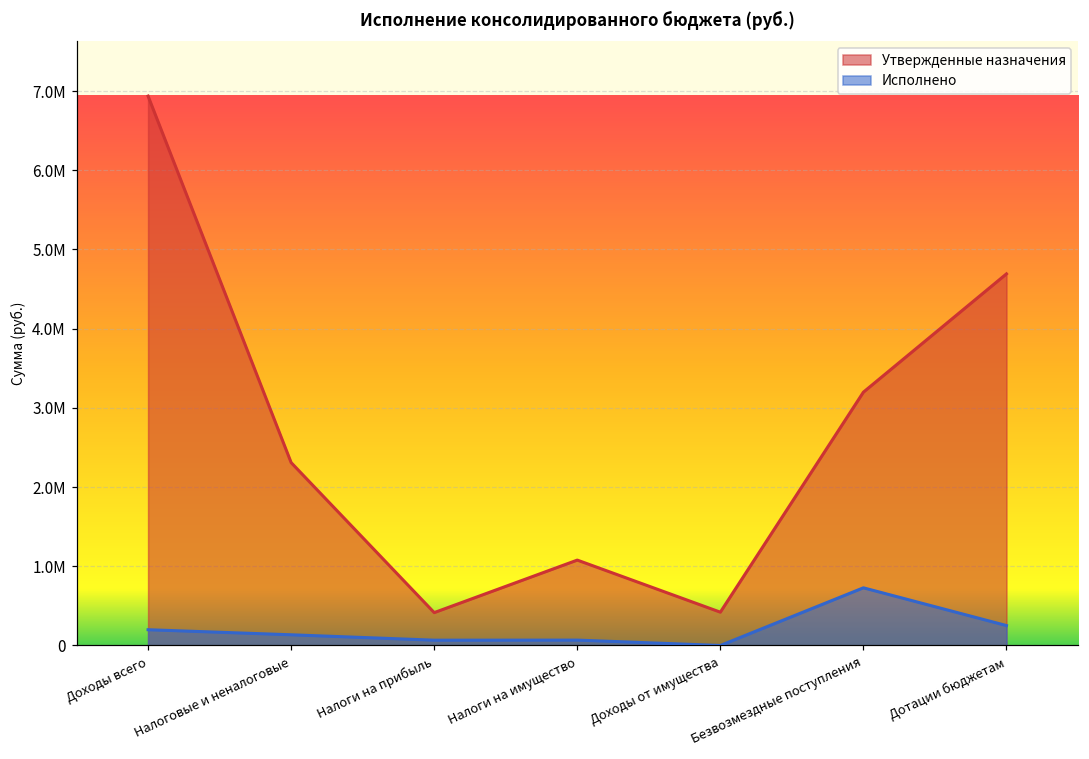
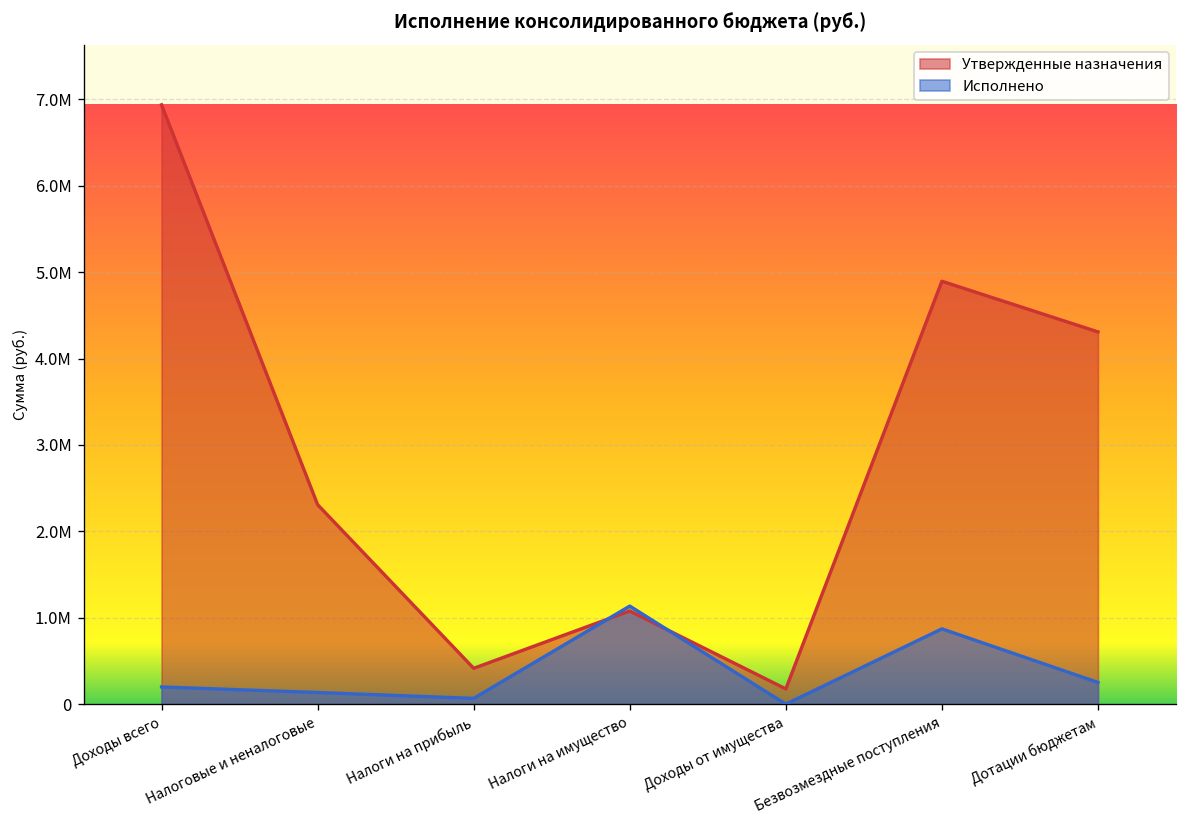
Исполнено, Налоги на имущество: 100000 -> 1100000
Утвержденные назначения, Доходы от имущества: 400000 -> 200000
Утвержденные назначения, Безвозмездные поступления: 3200000 -> 4900000
Исполнено, Безвозмездные поступления: 700000 -> 900000
Утвержденные назначения, Дотации бюджетам: 4700000 -> 4300000
